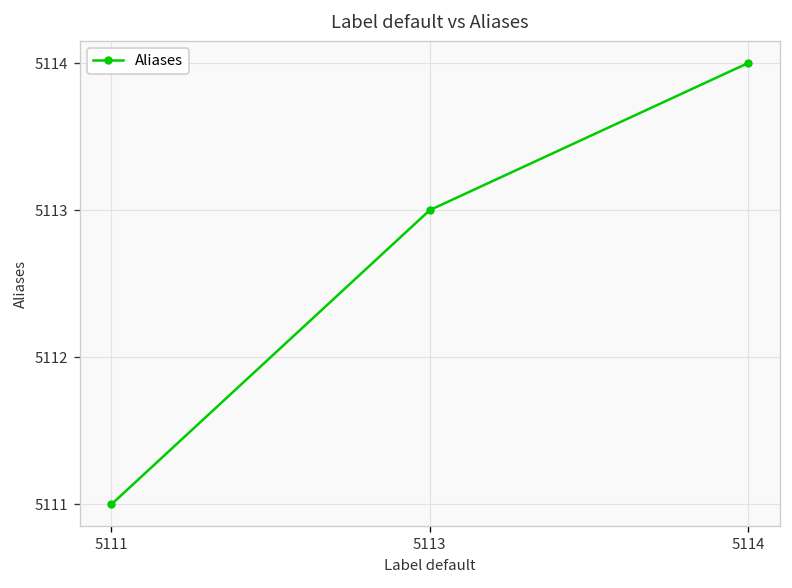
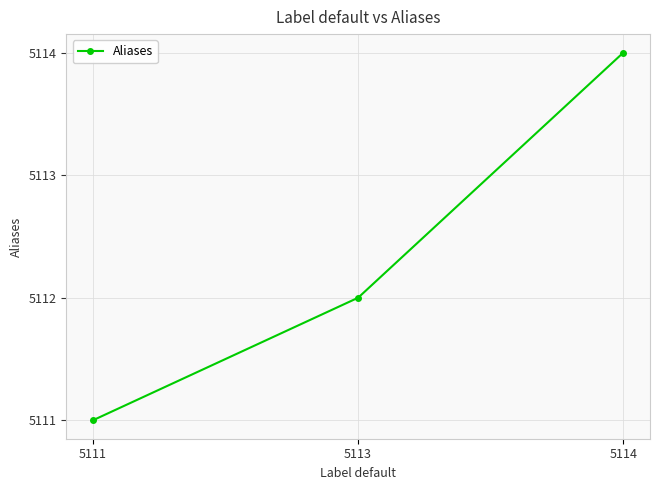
5113: 5113 -> 5112
